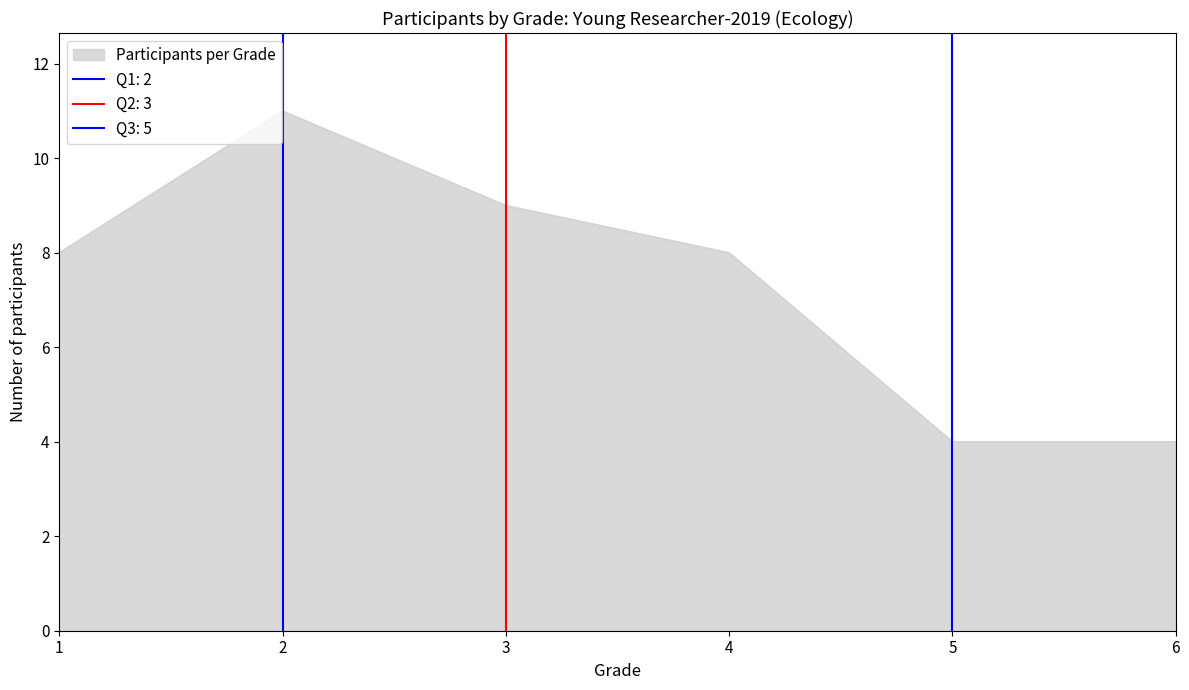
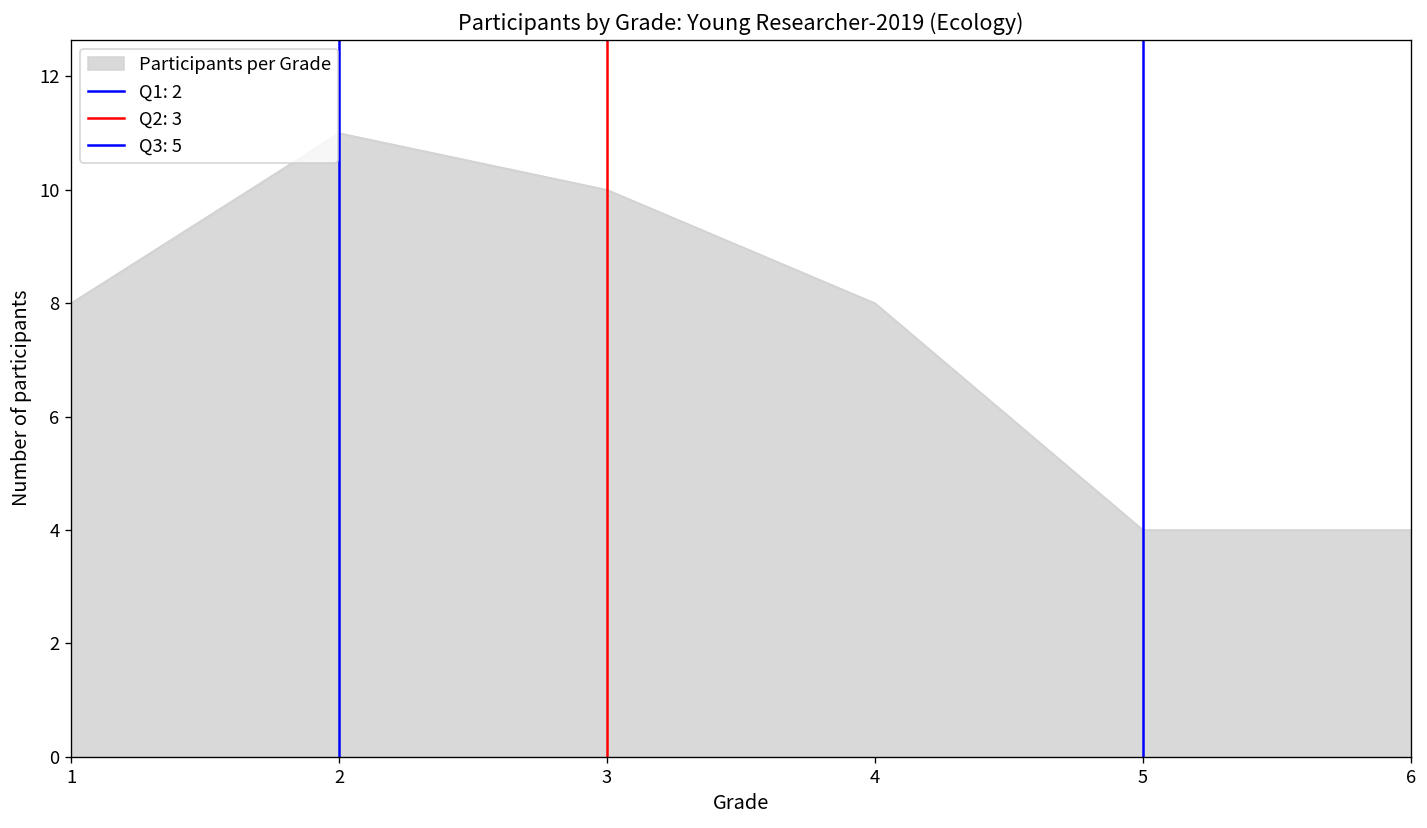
3: 9 -> 10
